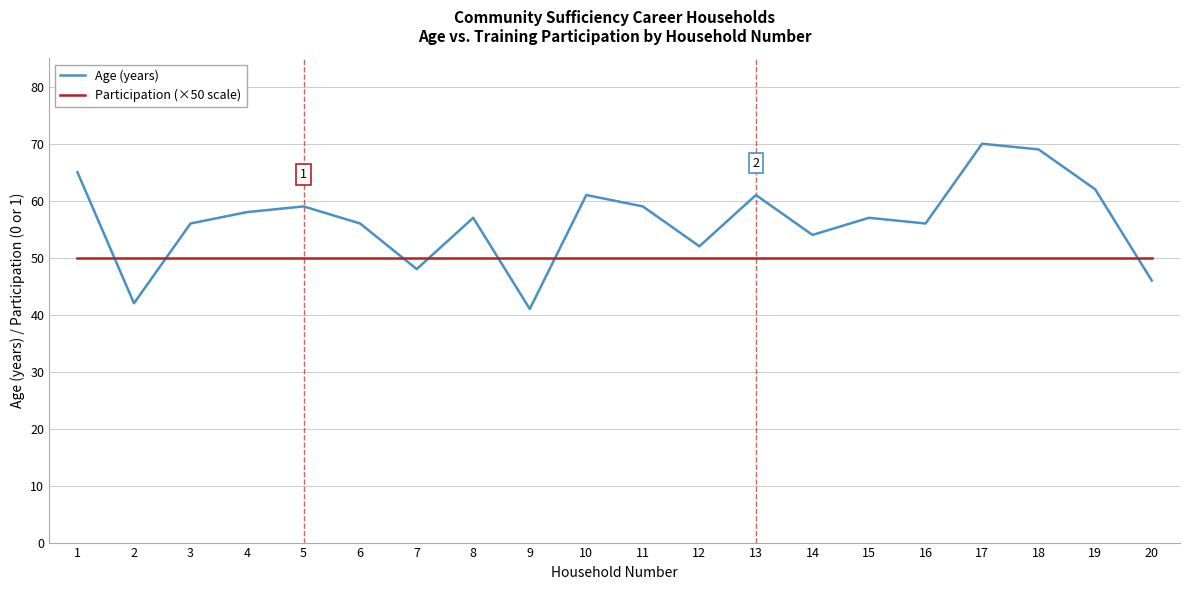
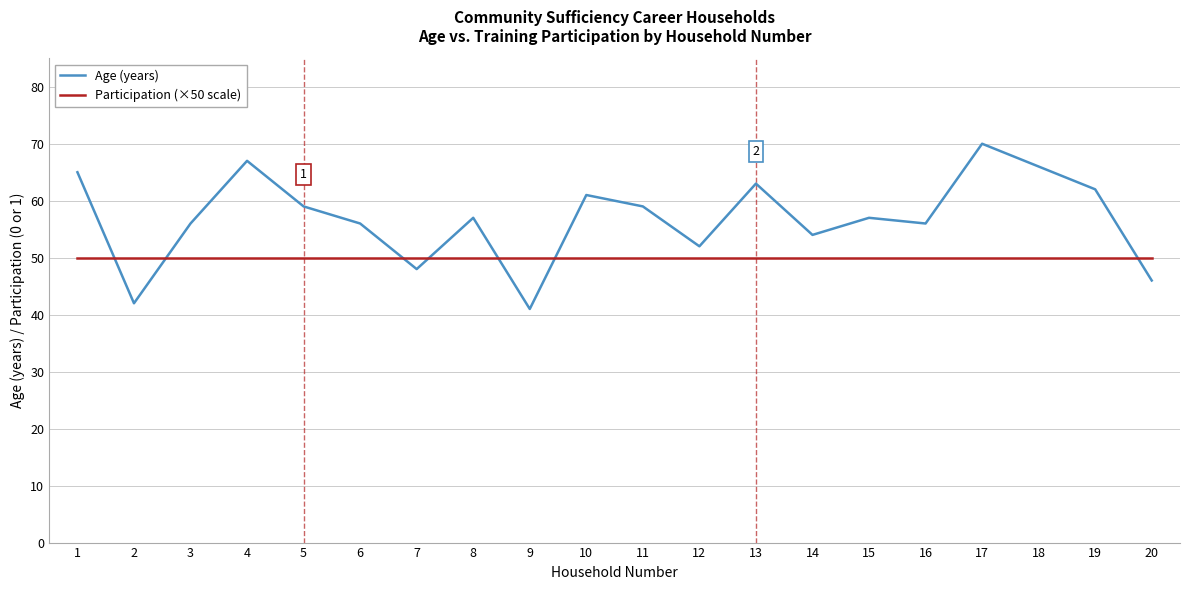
Age (years), 4: 58 -> 67
Age (years), 13: 61 -> 63
Age (years), 18: 69 -> 66
